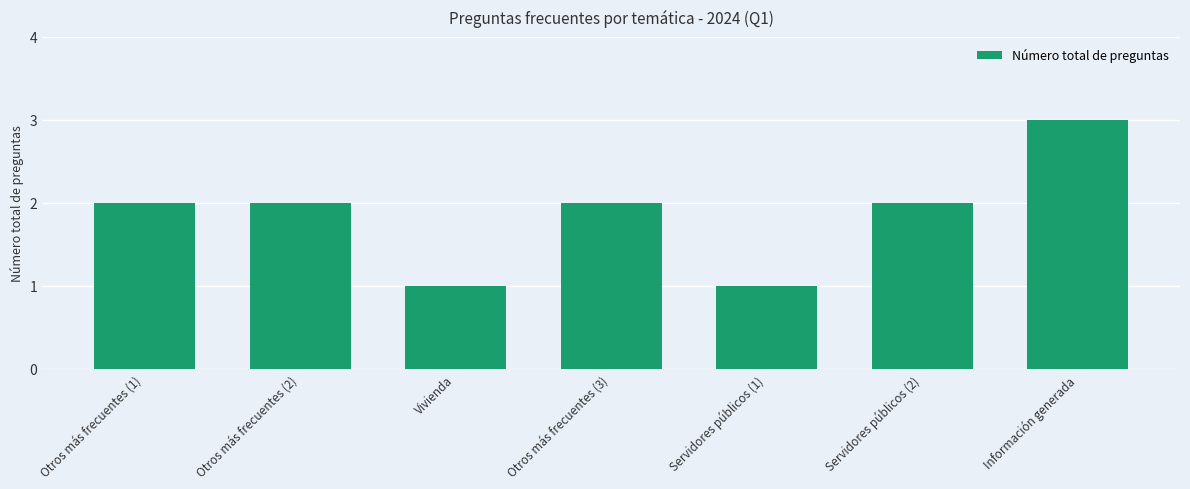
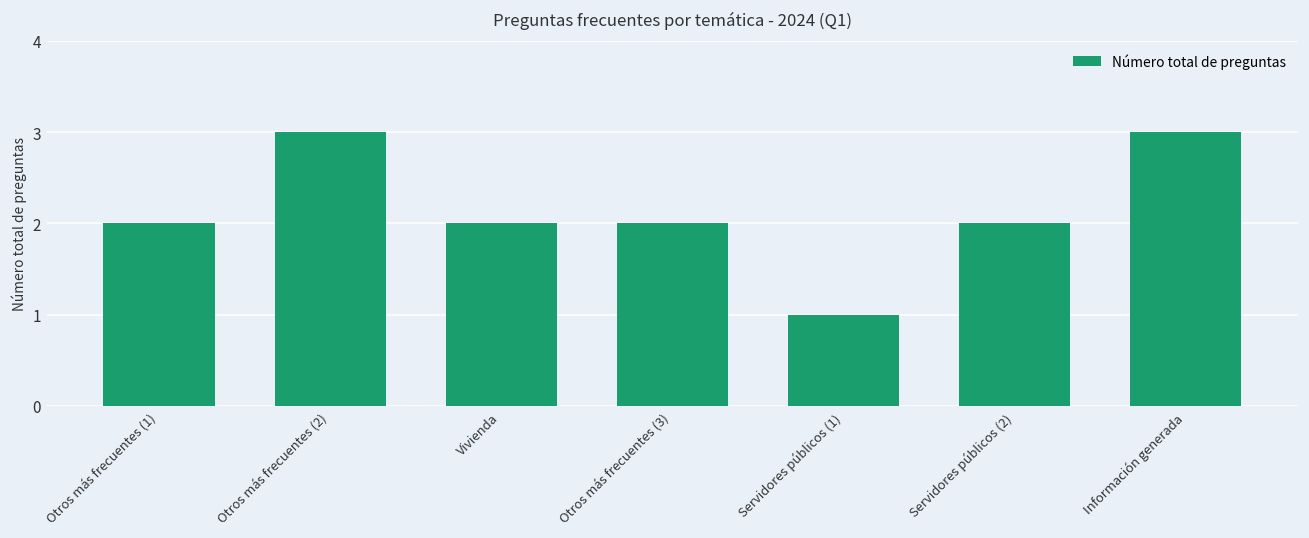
Otros más frecuentes (2): 2 -> 3
Vivienda: 1 -> 2
